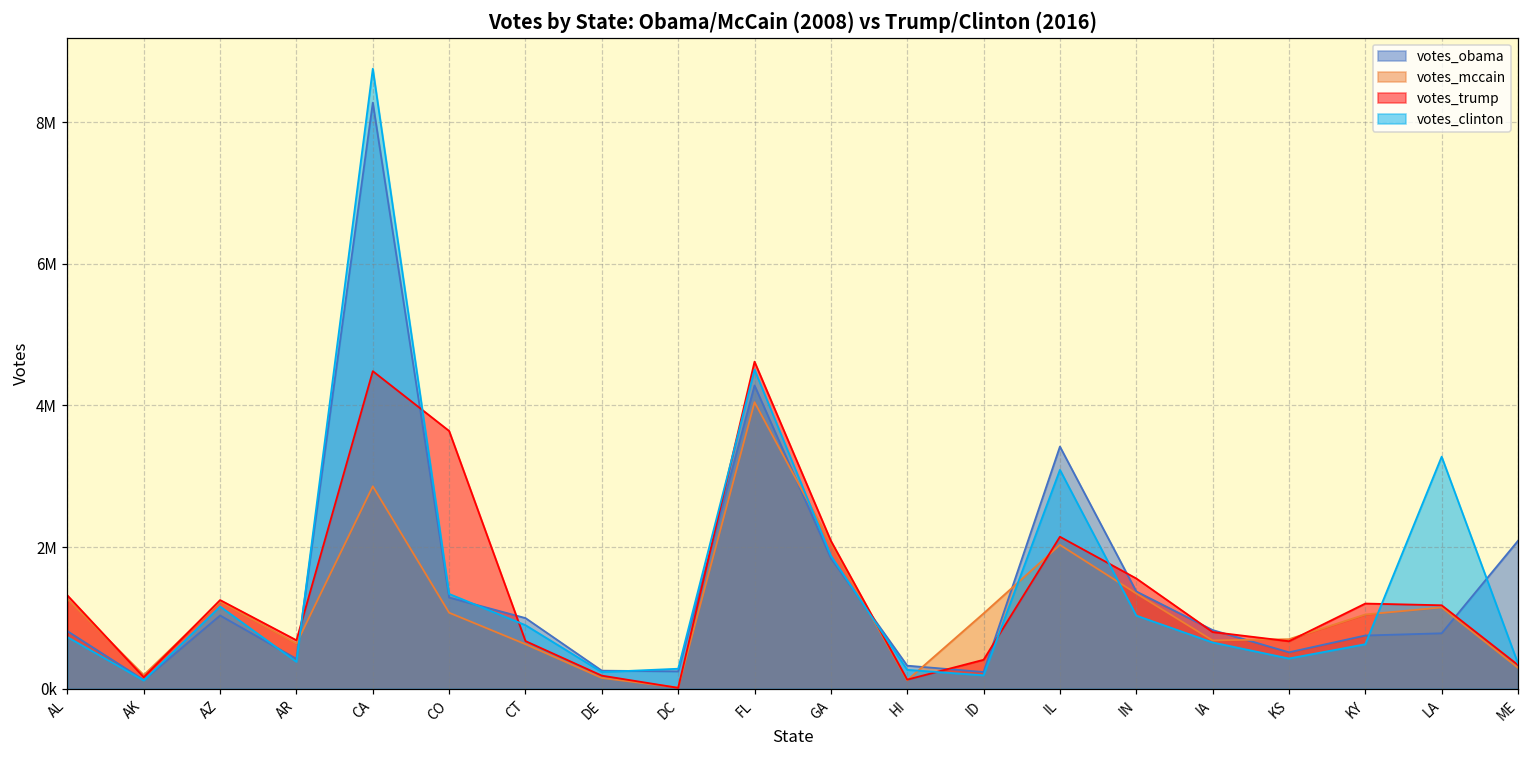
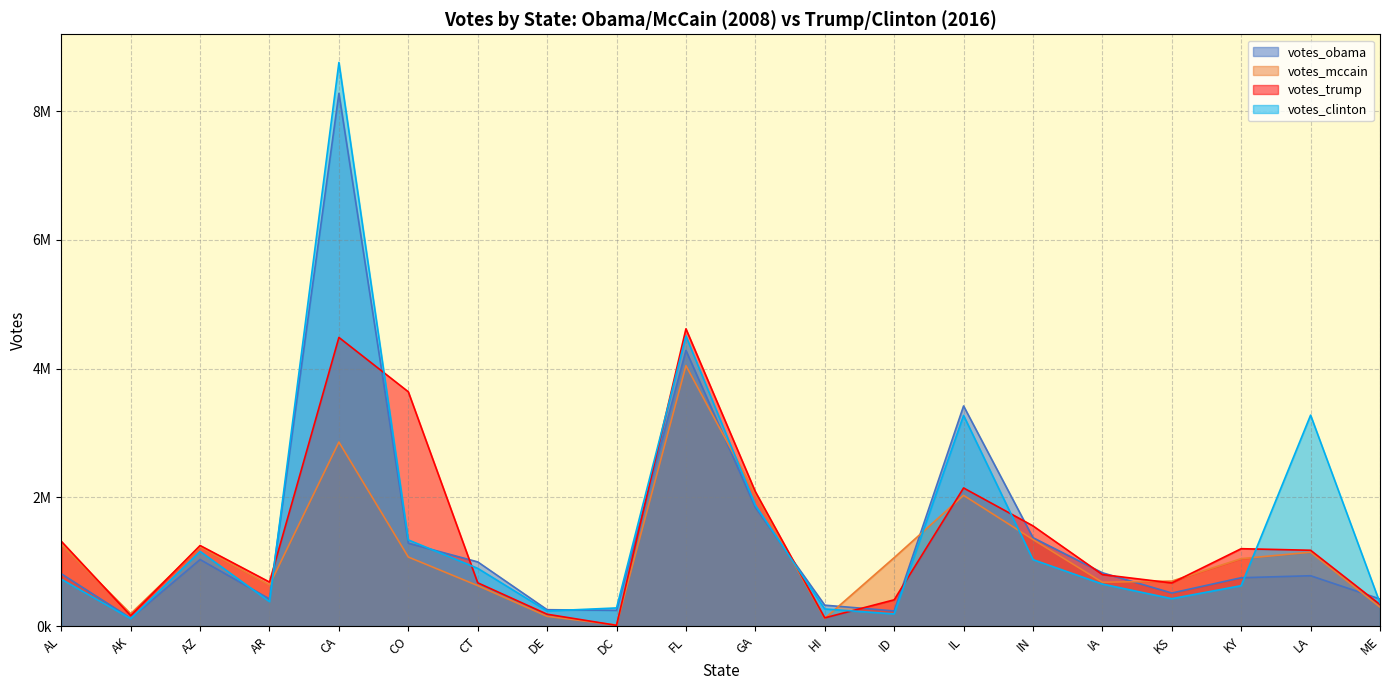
votes_clinton, IL: 3100000 -> 3300000
votes_obama, ME: 2100000 -> 400000
